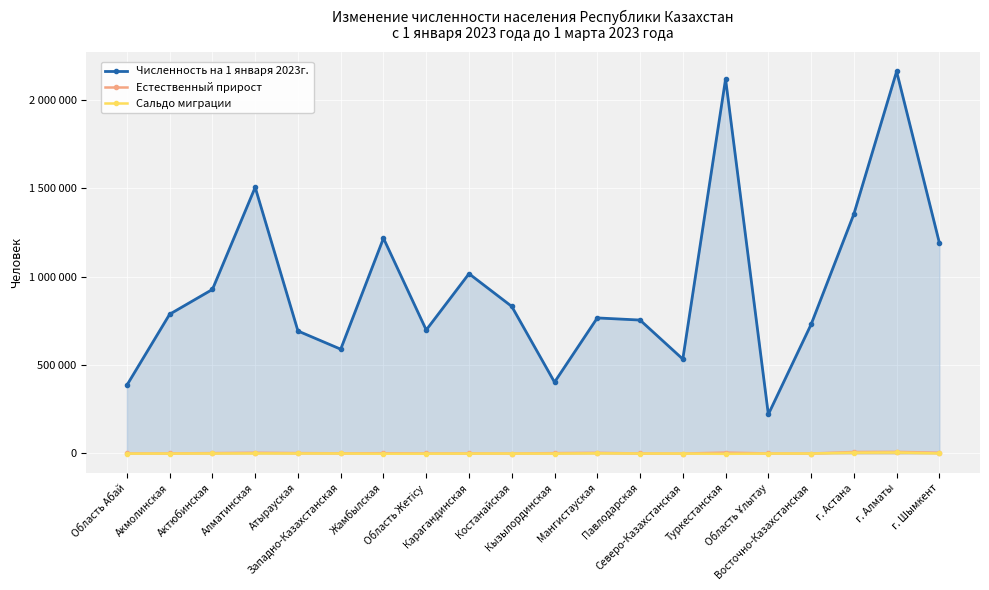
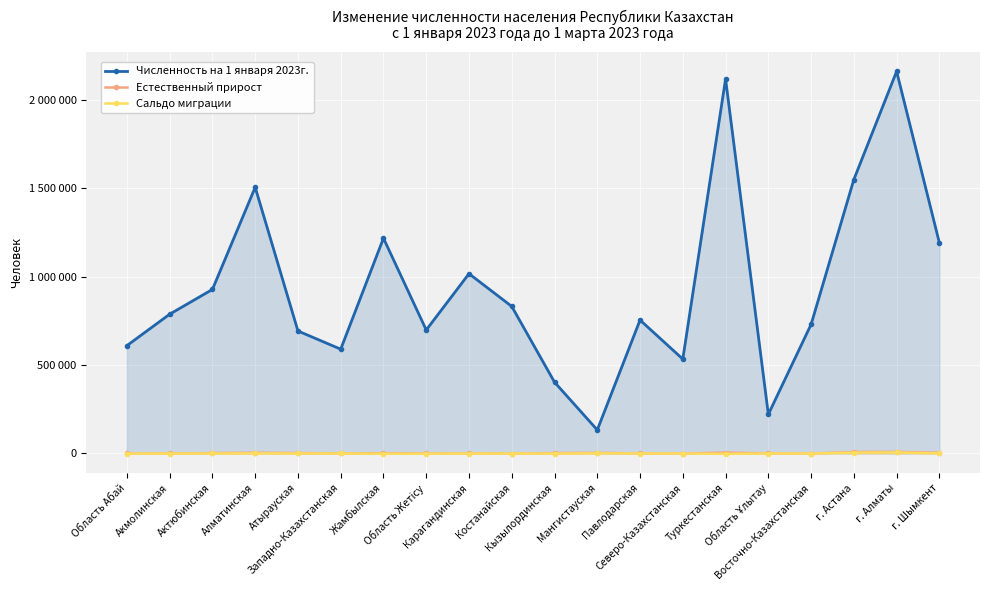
Численность на 1 января 2023г., Область Абай: 390000 -> 610000
Численность на 1 января 2023г., Мангистауская: 770000 -> 130000
Численность на 1 января 2023г., г. Астана: 1350000 -> 1550000
